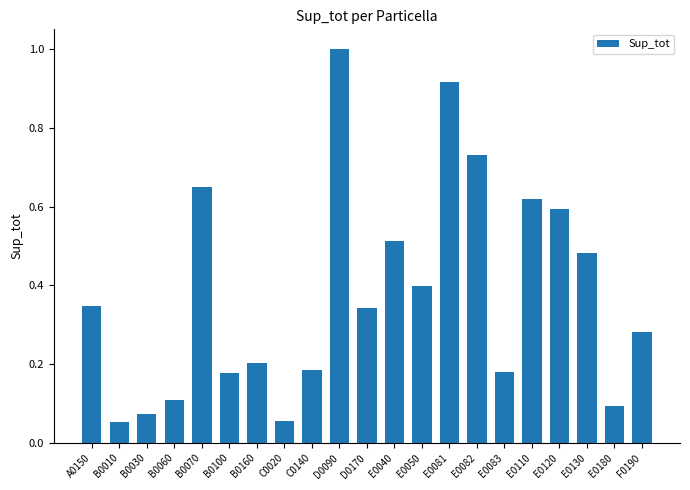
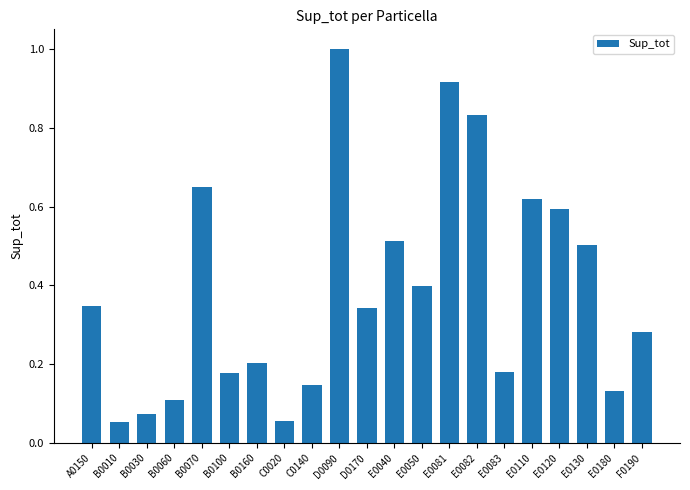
C0140: 0.19 -> 0.15
E0082: 0.73 -> 0.83
E0130: 0.48 -> 0.50
E0180: 0.09 -> 0.13
